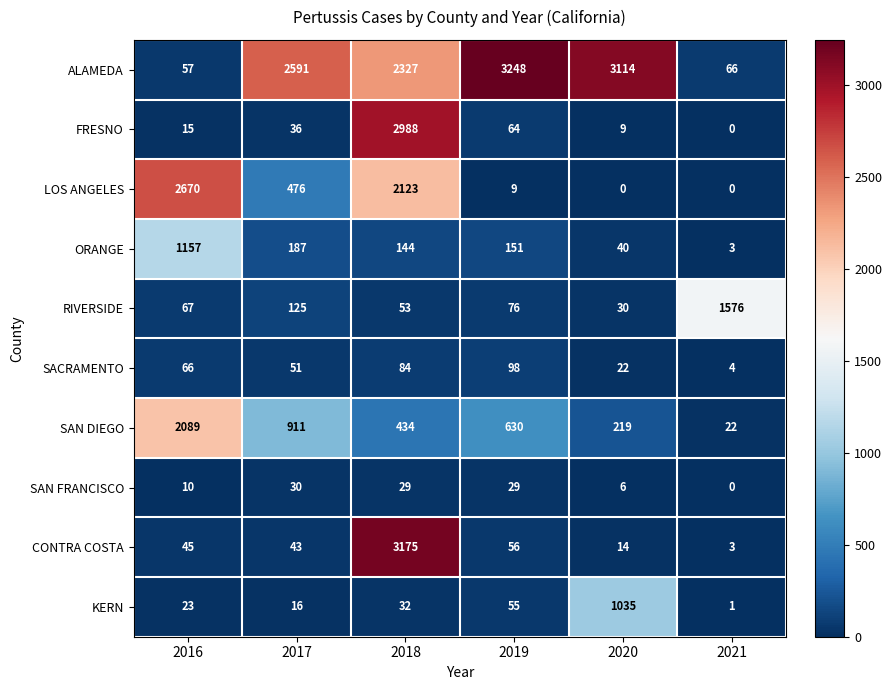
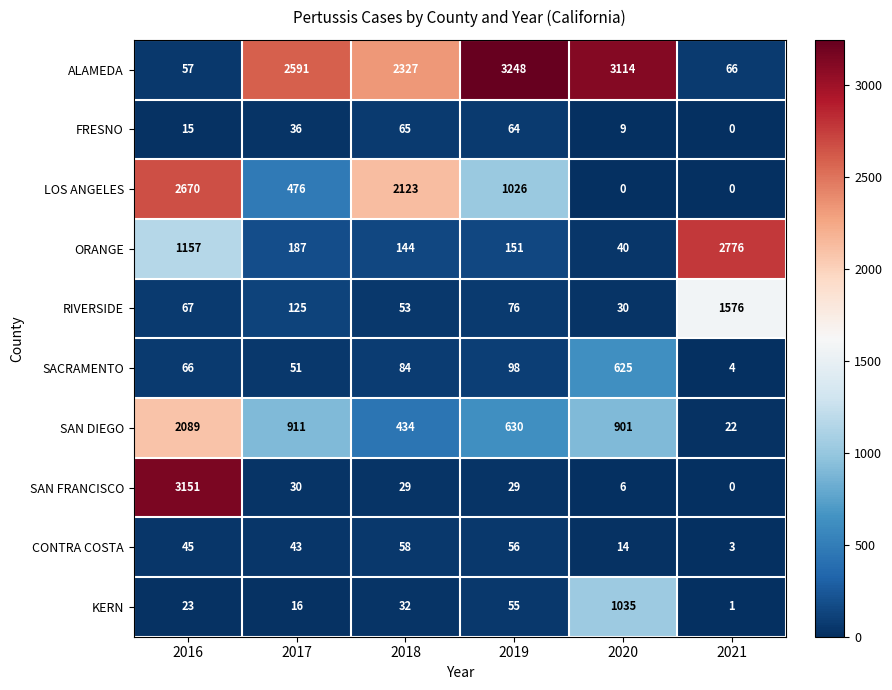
FRESNO, 2018: 2988 -> 65
LOS ANGELES, 2019: 9 -> 1026
ORANGE, 2021: 3 -> 2776
SACRAMENTO, 2020: 22 -> 625
SAN DIEGO, 2020: 219 -> 901
SAN FRANCISCO, 2016: 10 -> 3151
CONTRA COSTA, 2018: 3175 -> 58
